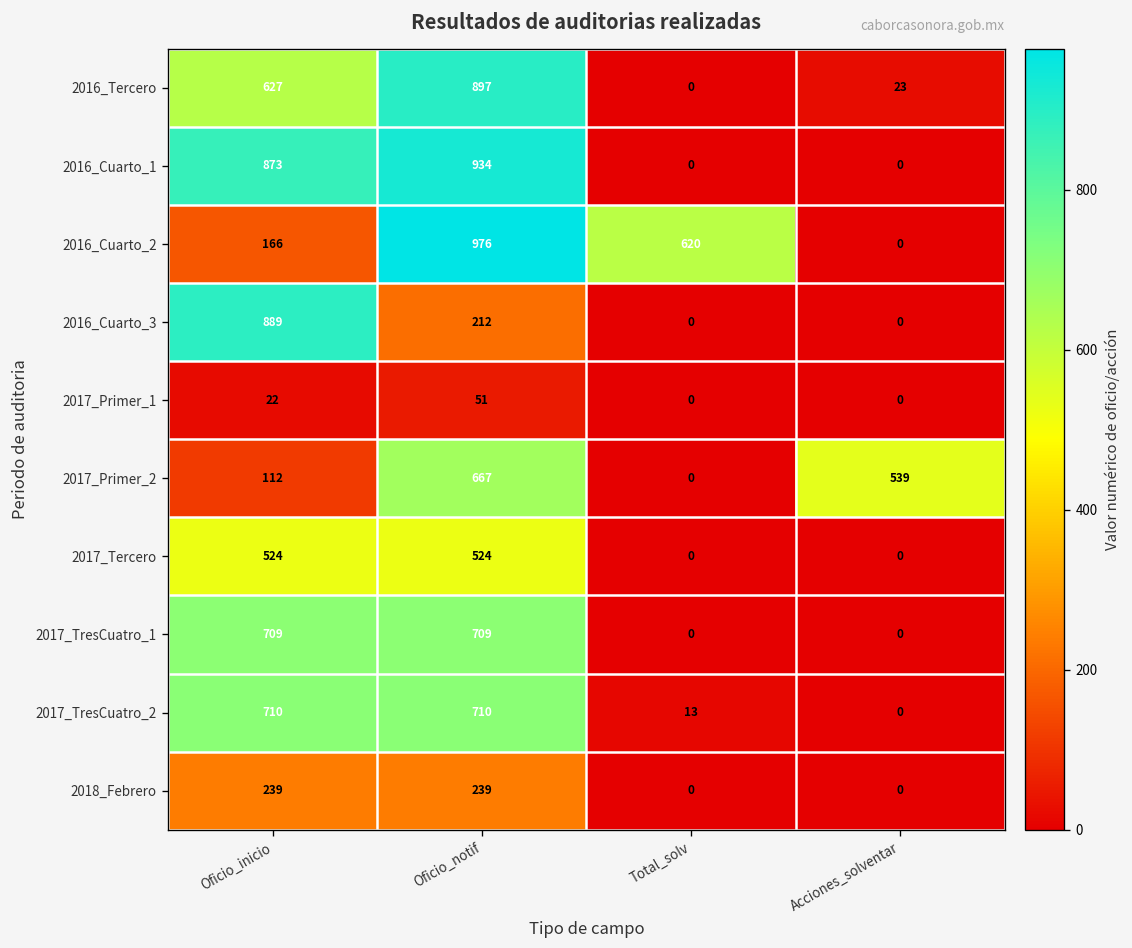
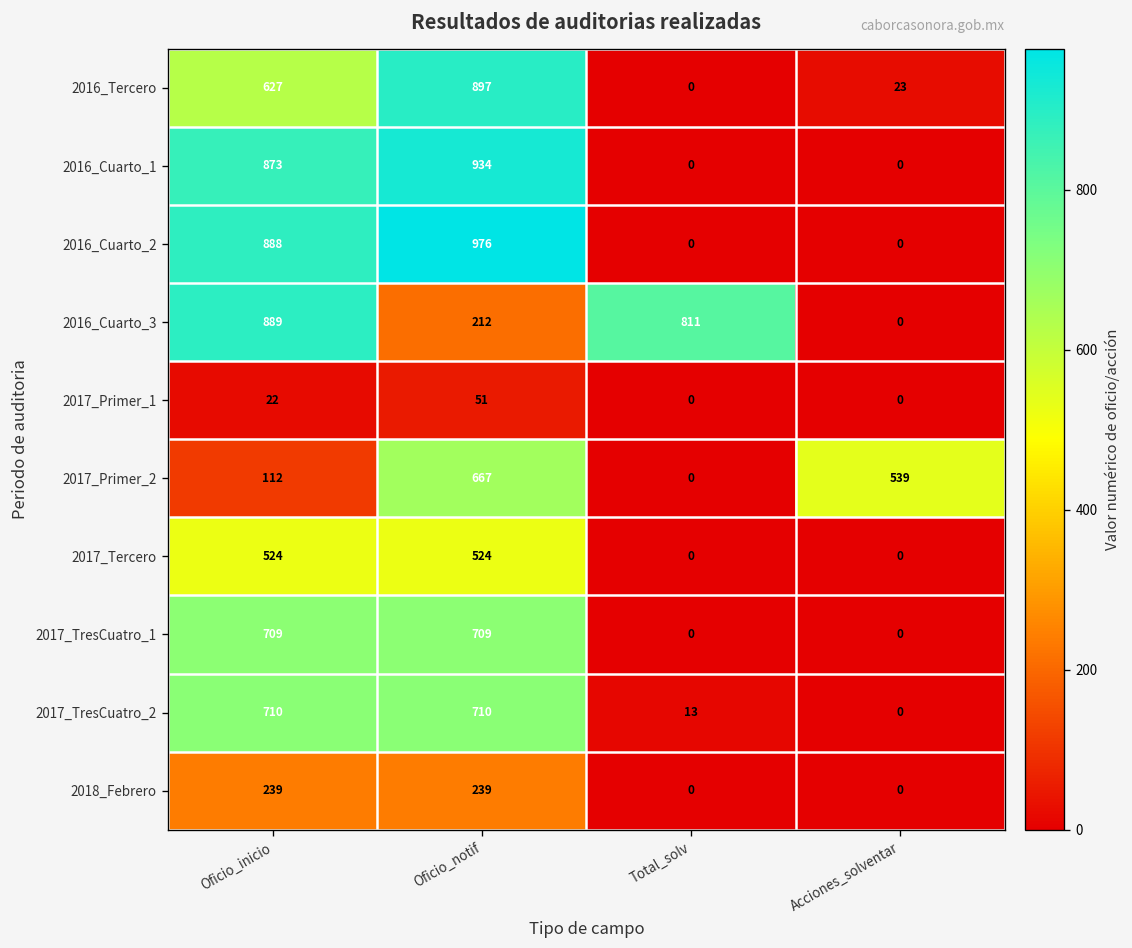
2016_Cuarto_2, Oficio_inicio: 166 -> 888
2016_Cuarto_2, Total_solv: 620 -> 0
2016_Cuarto_3, Total_solv: 0 -> 811
